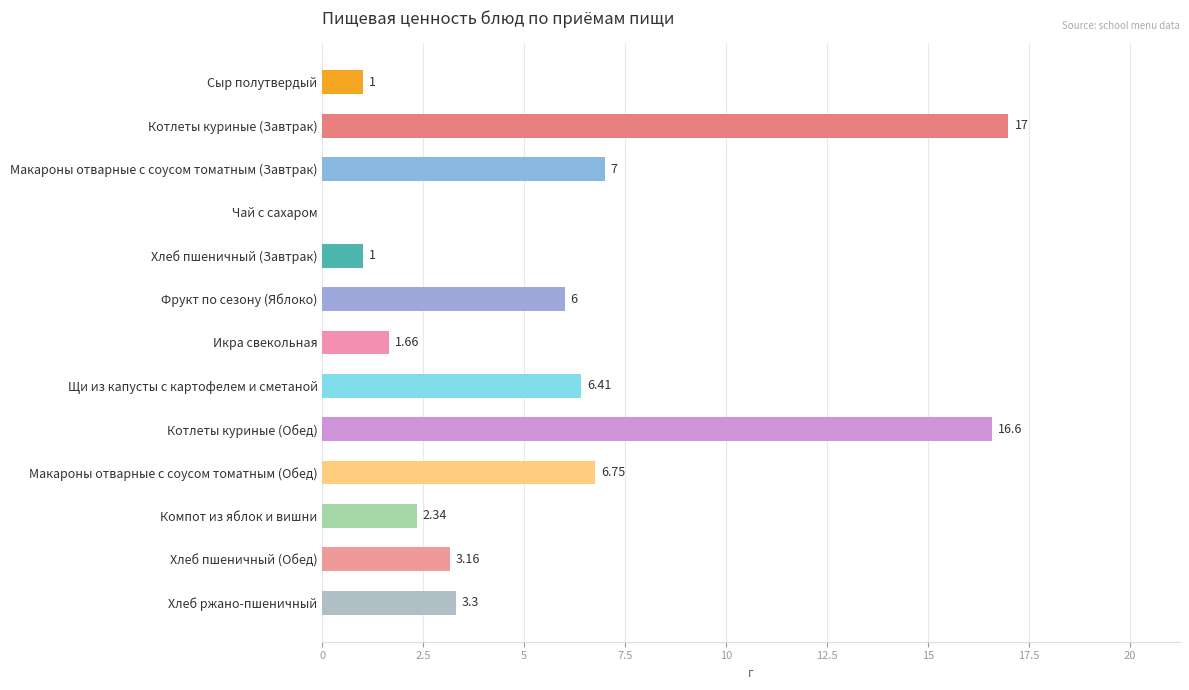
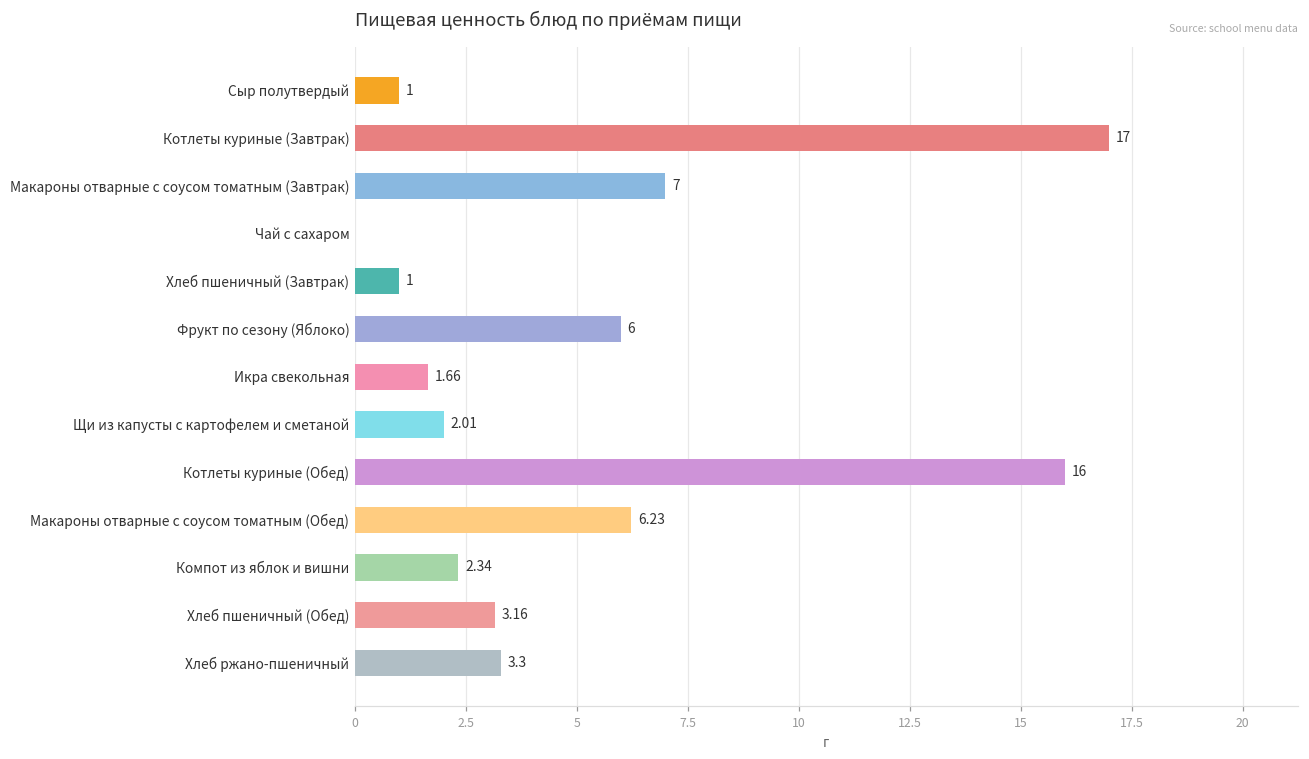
Щи из капусты с картофелем и сметаной: 6.41 -> 2.01
Котлеты куриные (Обед): 16.6 -> 16
Макароны отварные с соусом томатным (Обед): 6.75 -> 6.23
